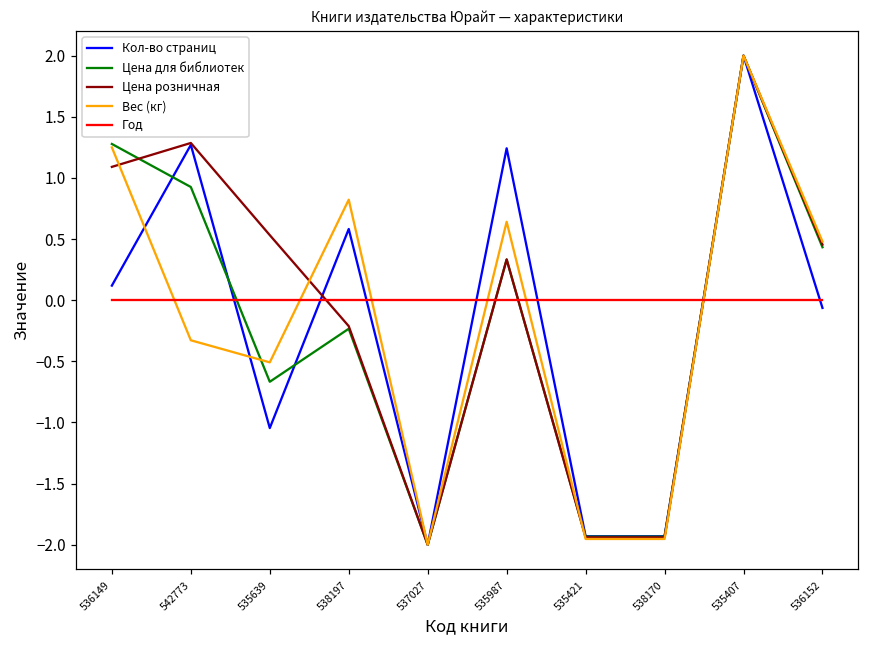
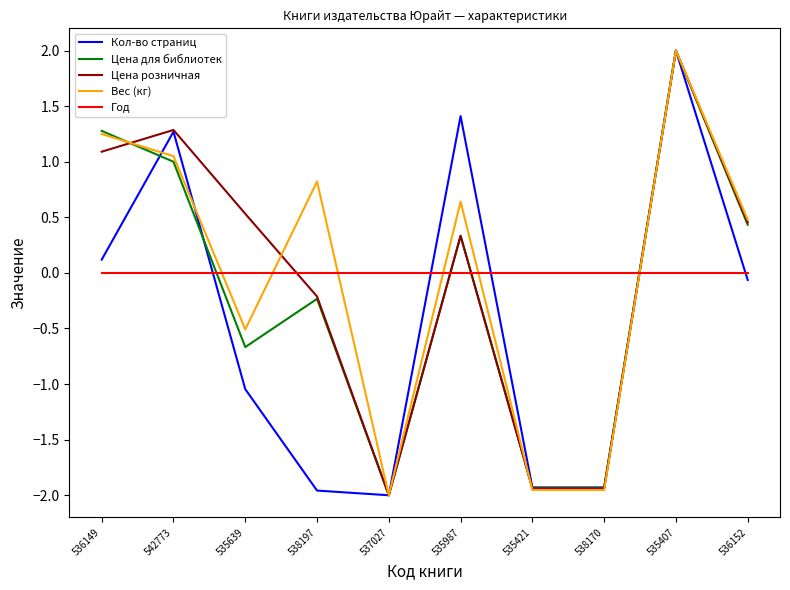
Цена для библиотек, 542773: 0.93 -> 1.00
Вес (кг), 542773: -0.33 -> 1.05
Кол-во страниц, 538197: 0.58 -> -1.96
Кол-во страниц, 535987: 1.24 -> 1.41
